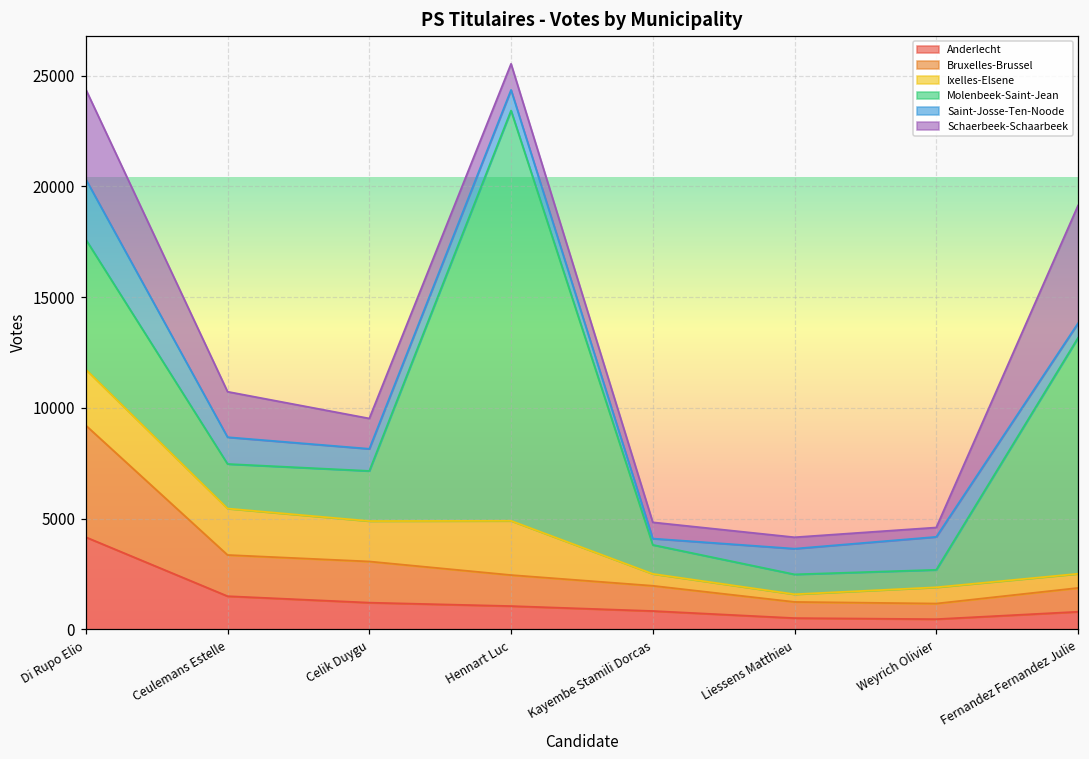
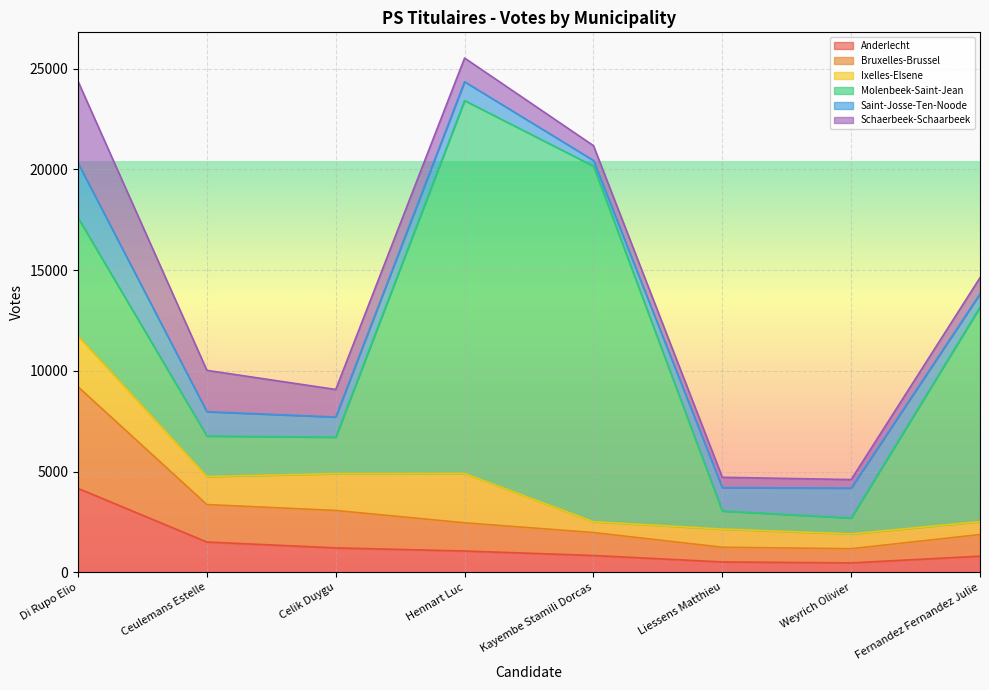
Ixelles-Elsene, Ceulemans Estelle: 2100 -> 1400
Molenbeek-Saint-Jean, Celik Duygu: 2300 -> 1800
Molenbeek-Saint-Jean, Kayembe Stamili Dorcas: 1300 -> 17700
Ixelles-Elsene, Liessens Matthieu: 300 -> 900
Schaerbeek-Schaarbeek, Fernandez Fernandez Julie: 5300 -> 800
